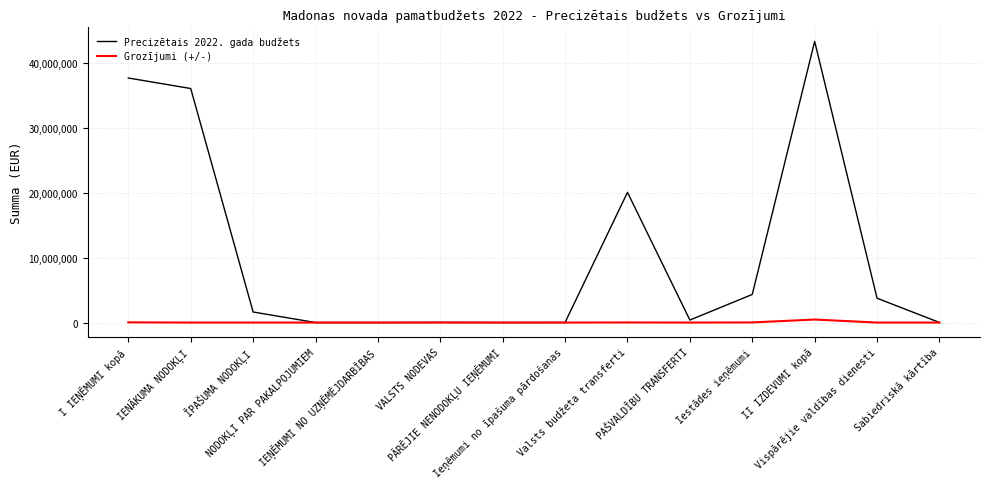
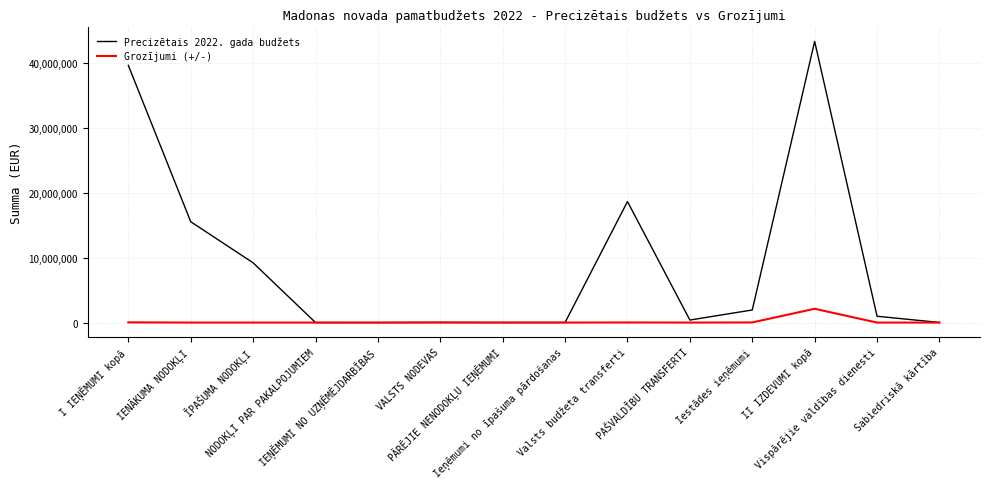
Precizētais 2022. gada budžets, I IEŅĒMUMI kopā: 38,000,000 -> 40,000,000
Precizētais 2022. gada budžets, IENĀKUMA NODOKĻI: 36,000,000 -> 16,000,000
Precizētais 2022. gada budžets, ĪPAŠUMA NODOKĻI: 2,000,000 -> 9,000,000
Precizētais 2022. gada budžets, Valsts budžeta transferti: 20,000,000 -> 19,000,000
Precizētais 2022. gada budžets, Iestādes ieņēmumi: 4,000,000 -> 2,000,000
Grozījumi (+/-), II IZDEVUMI kopā: 0 -> 2,000,000
Precizētais 2022. gada budžets, Vispārējie valdības dienesti: 4,000,000 -> 1,000,000
